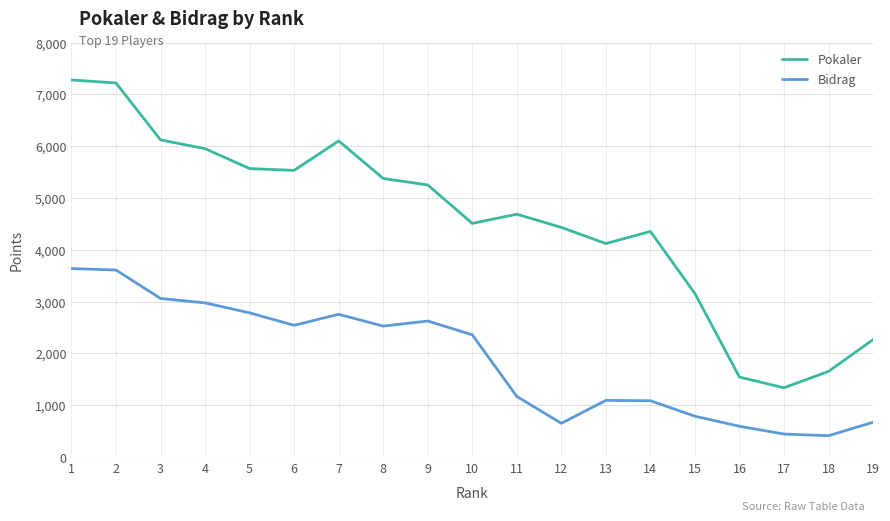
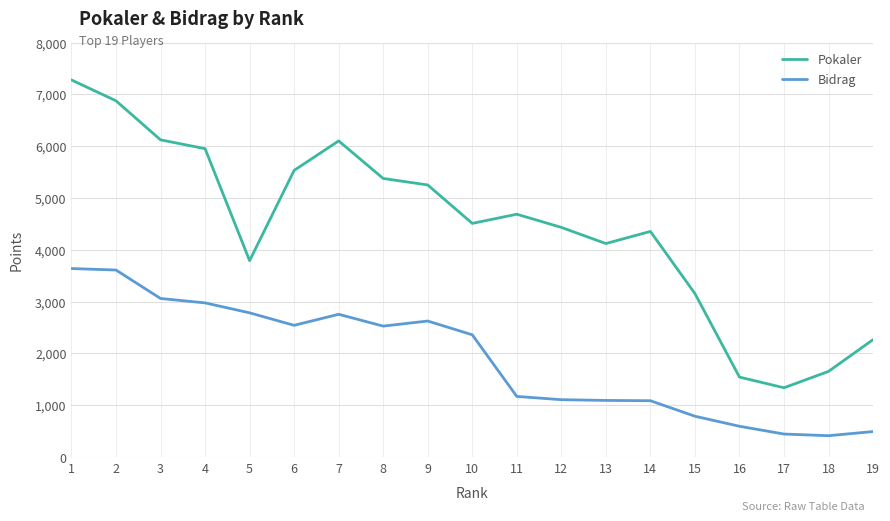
Pokaler, 2: 7,200 -> 6,900
Pokaler, 5: 5,600 -> 3,800
Bidrag, 12: 700 -> 1,100
Bidrag, 19: 700 -> 500
